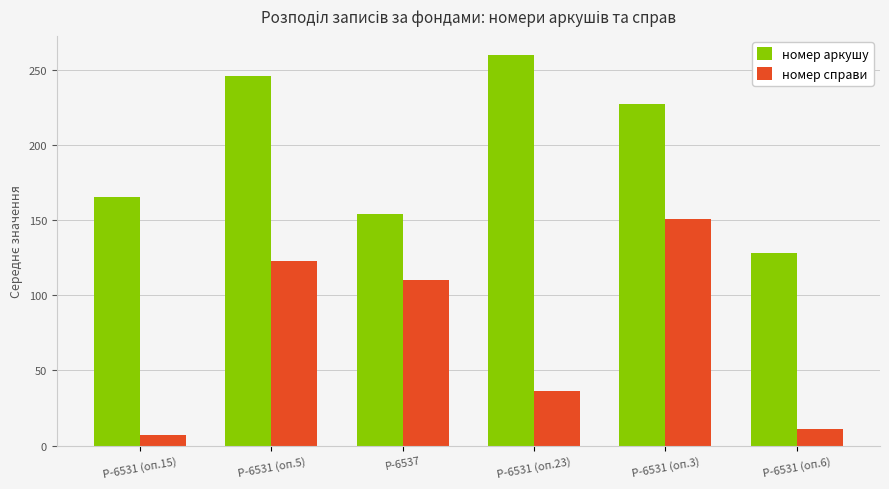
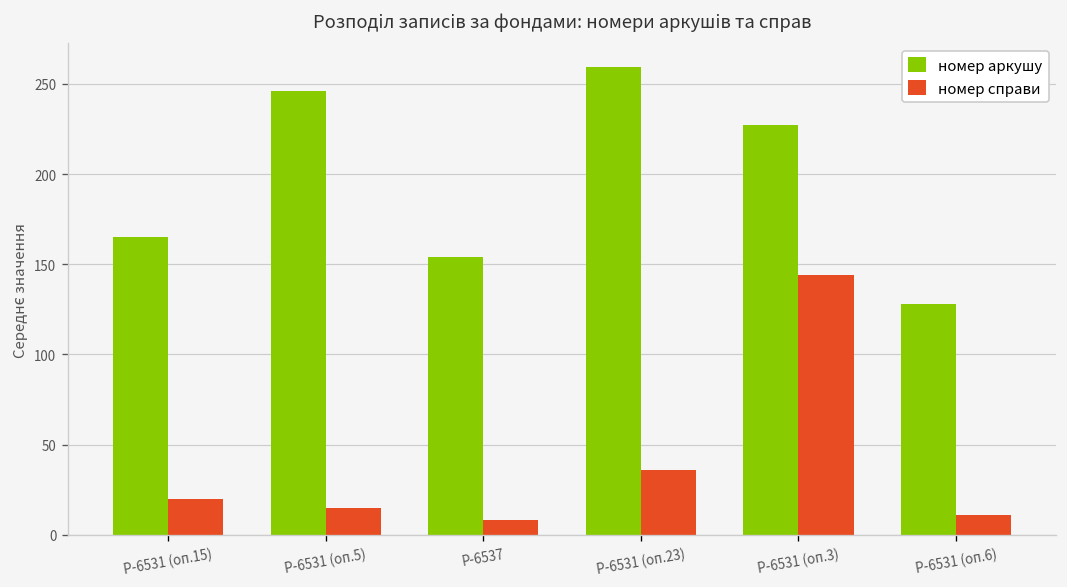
номер справи, Р-6531 (оп.15): 7 -> 20
номер справи, Р-6531 (оп.5): 123 -> 15
номер справи, Р-6537: 110 -> 9
номер справи, Р-6531 (оп.3): 151 -> 144
